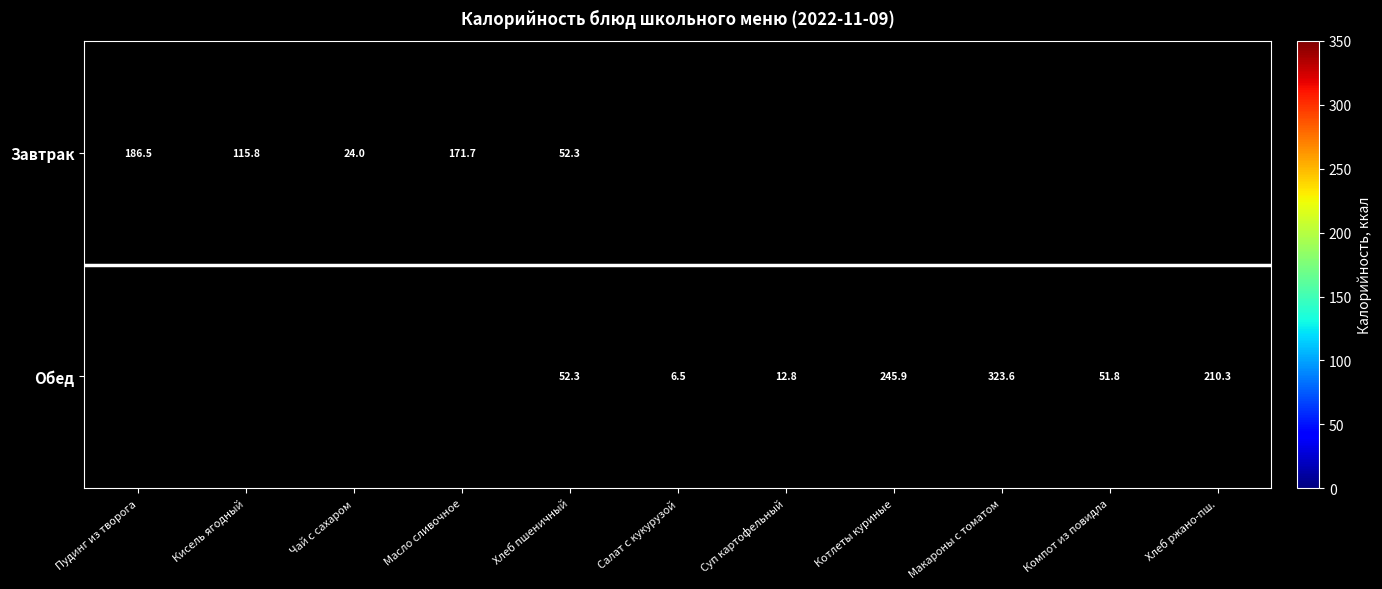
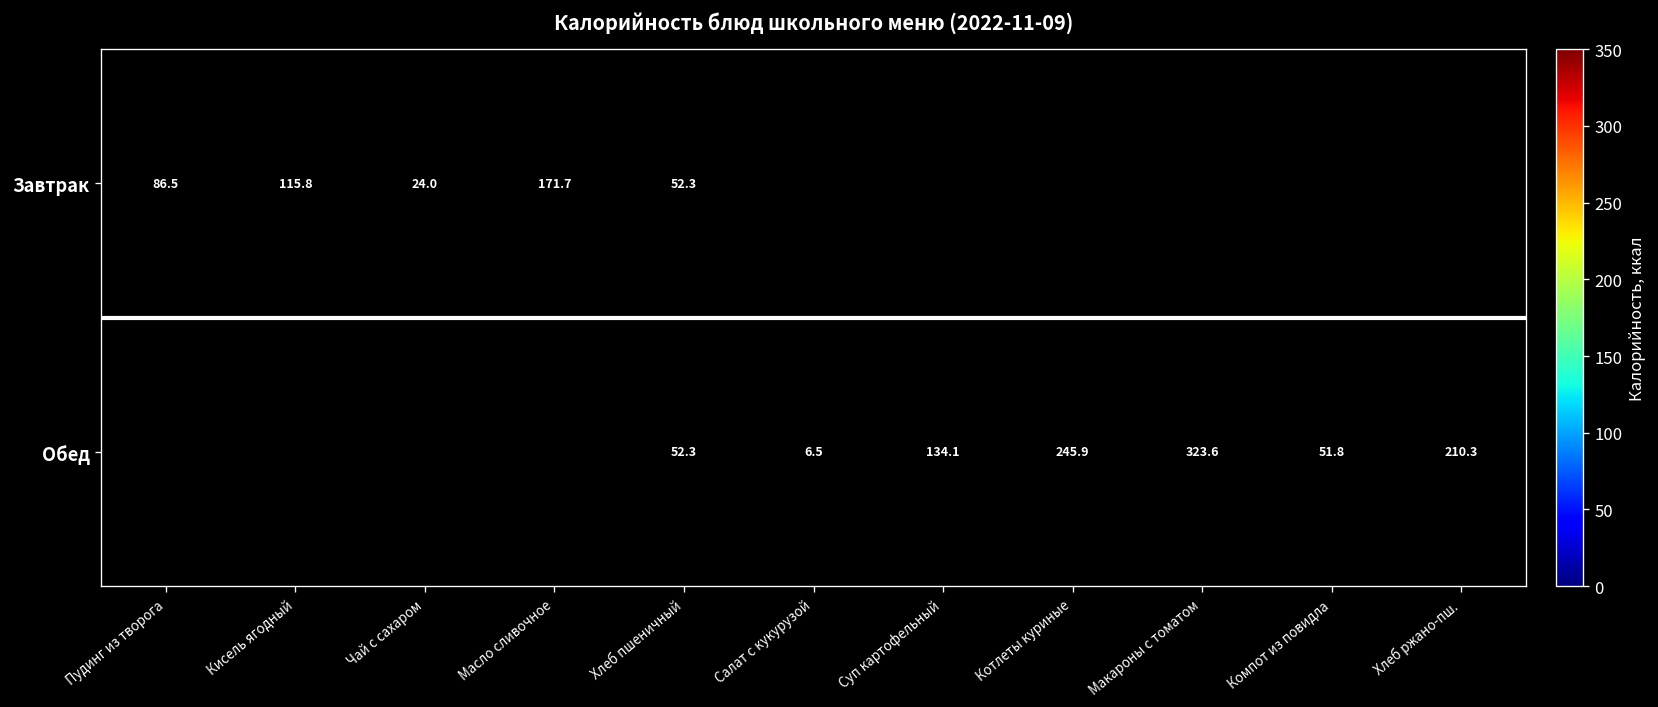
Завтрак, Пудинг из творога: 186.5 -> 86.5
Обед, Суп картофельный: 12.8 -> 134.1
